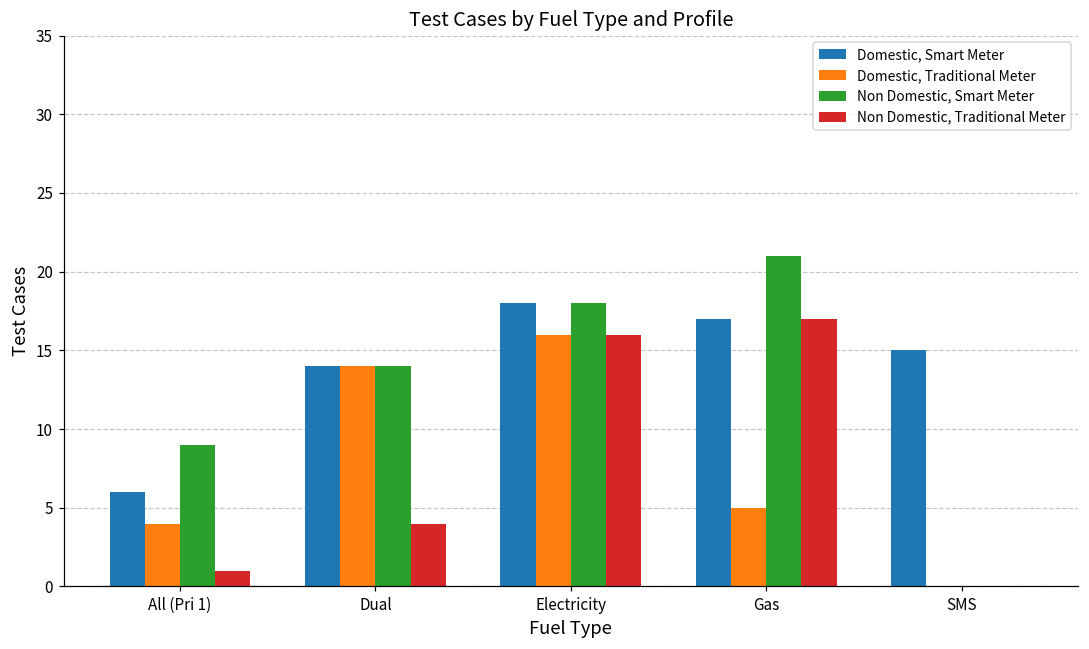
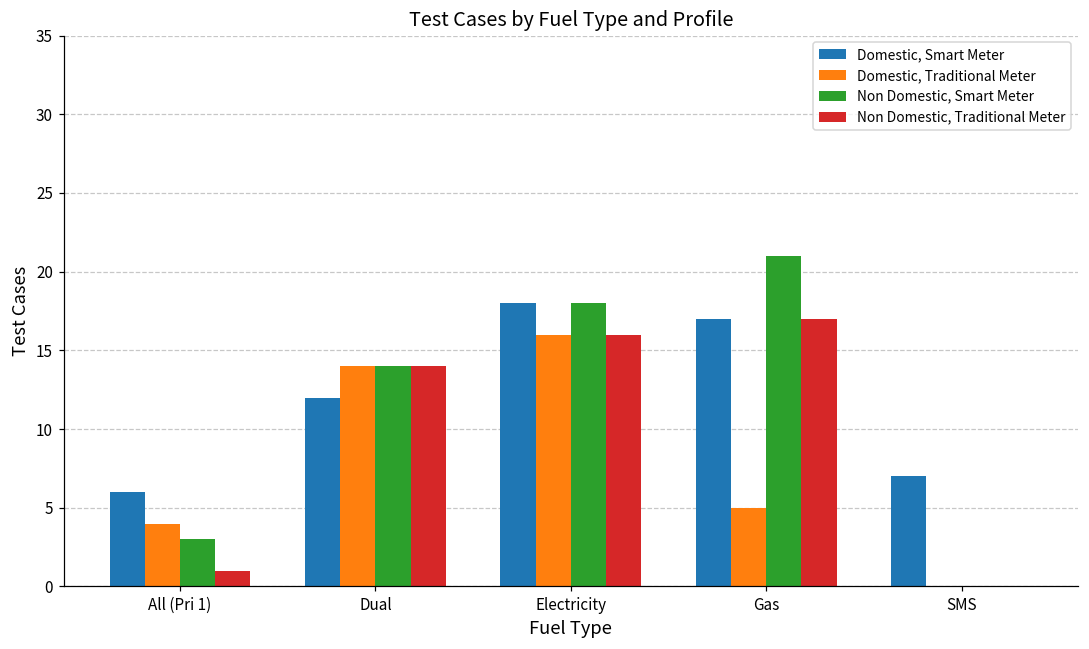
Non Domestic, Smart Meter, All (Pri 1): 9 -> 3
Domestic, Smart Meter, Dual: 14 -> 12
Non Domestic, Traditional Meter, Dual: 4 -> 14
Domestic, Smart Meter, SMS: 15 -> 7
